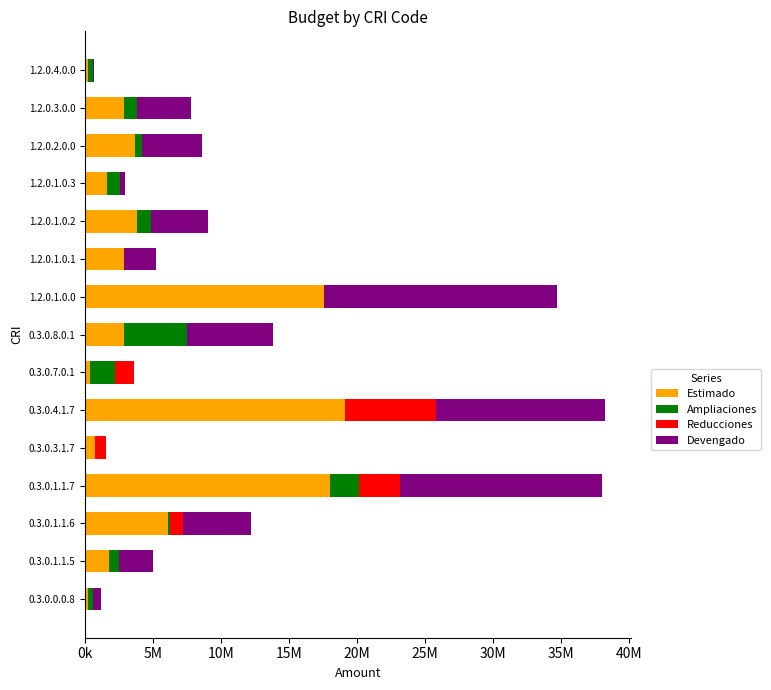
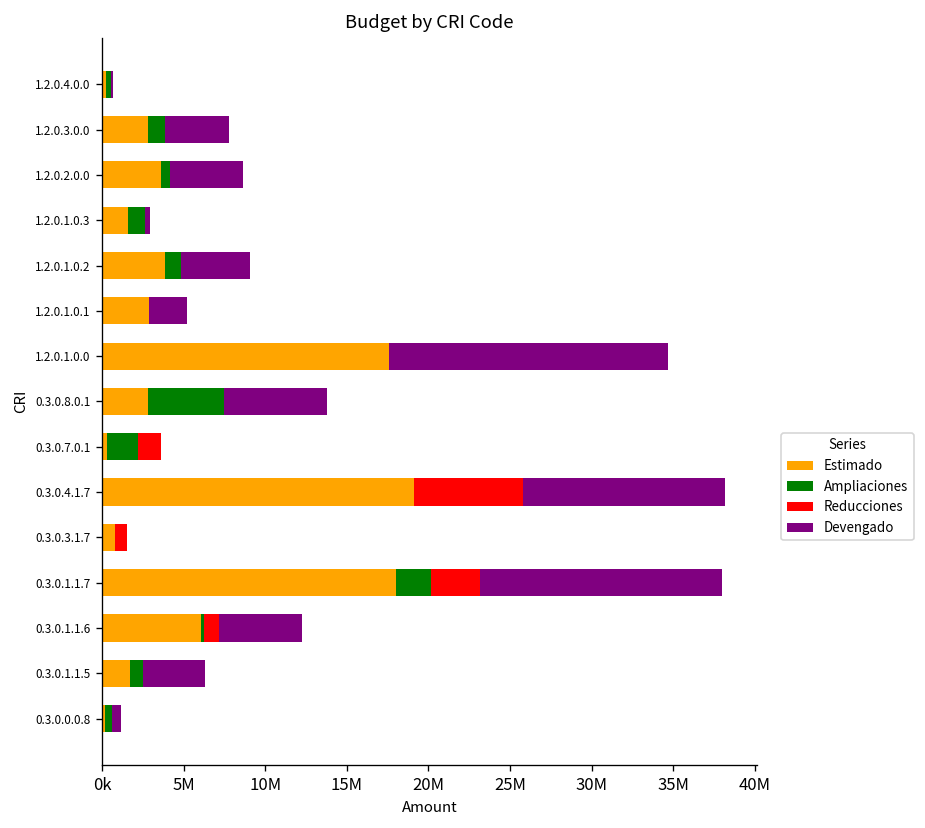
Devengado, 0.3.0.1.1.5: 2500000 -> 3800000
